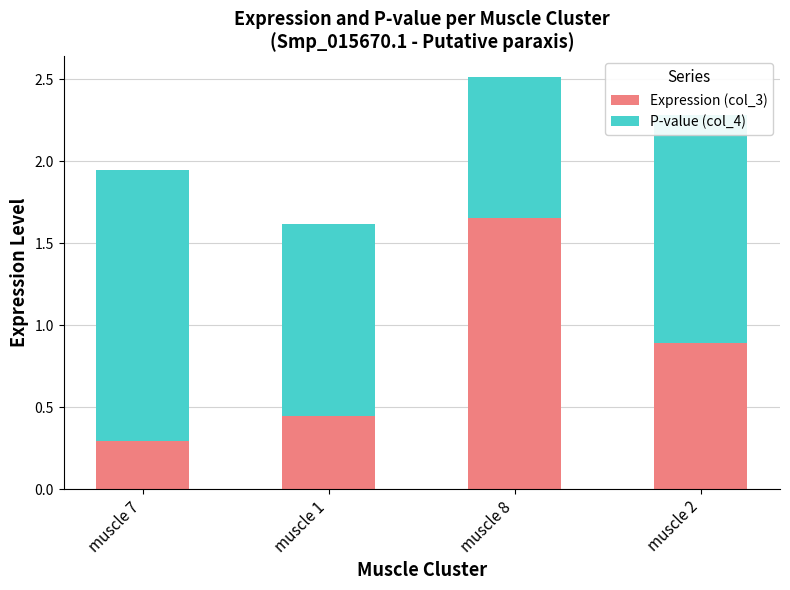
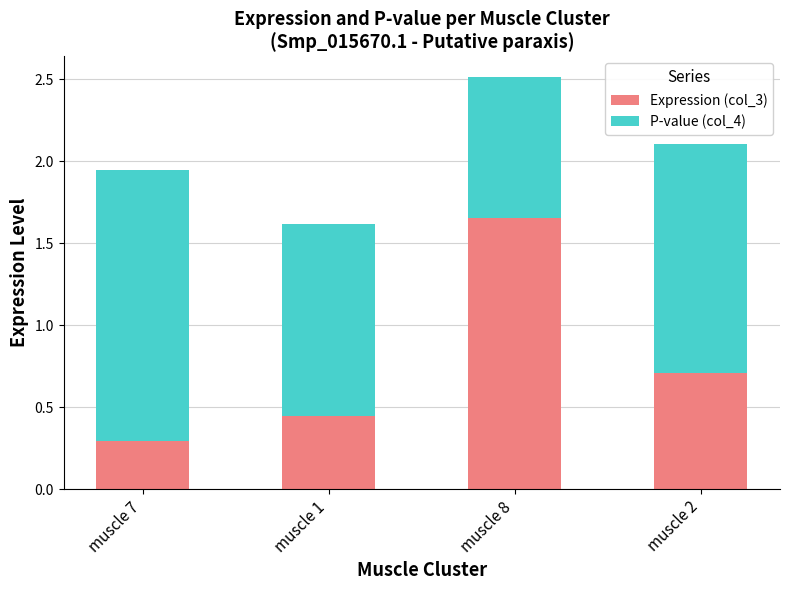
Expression (col_3), muscle 2: 0.89 -> 0.71
